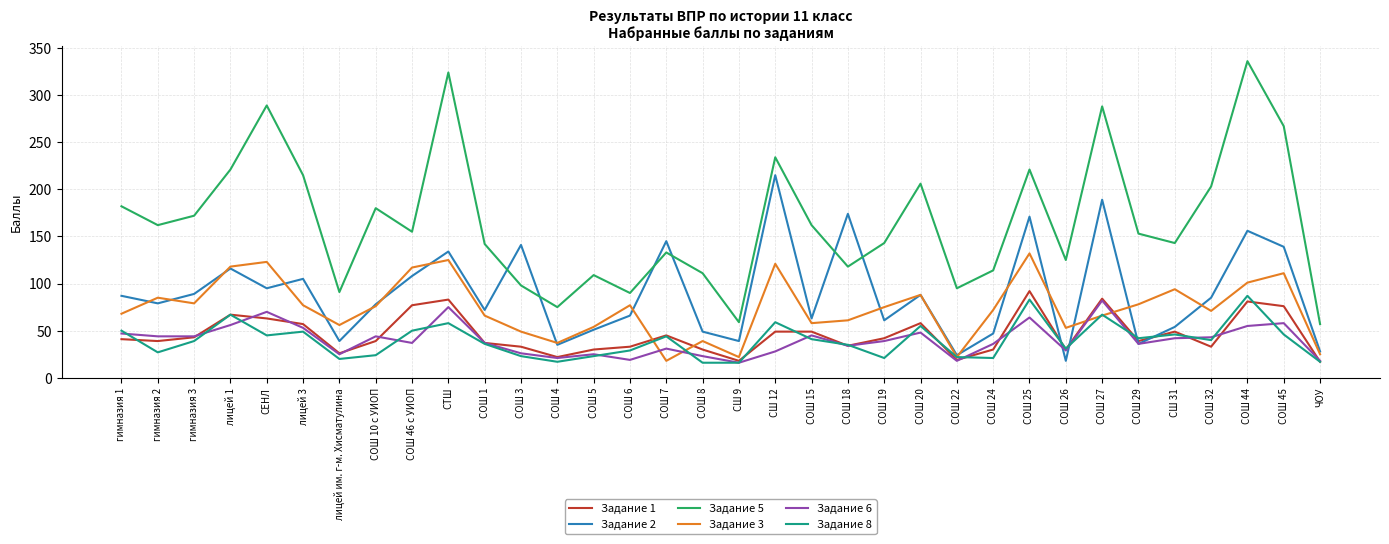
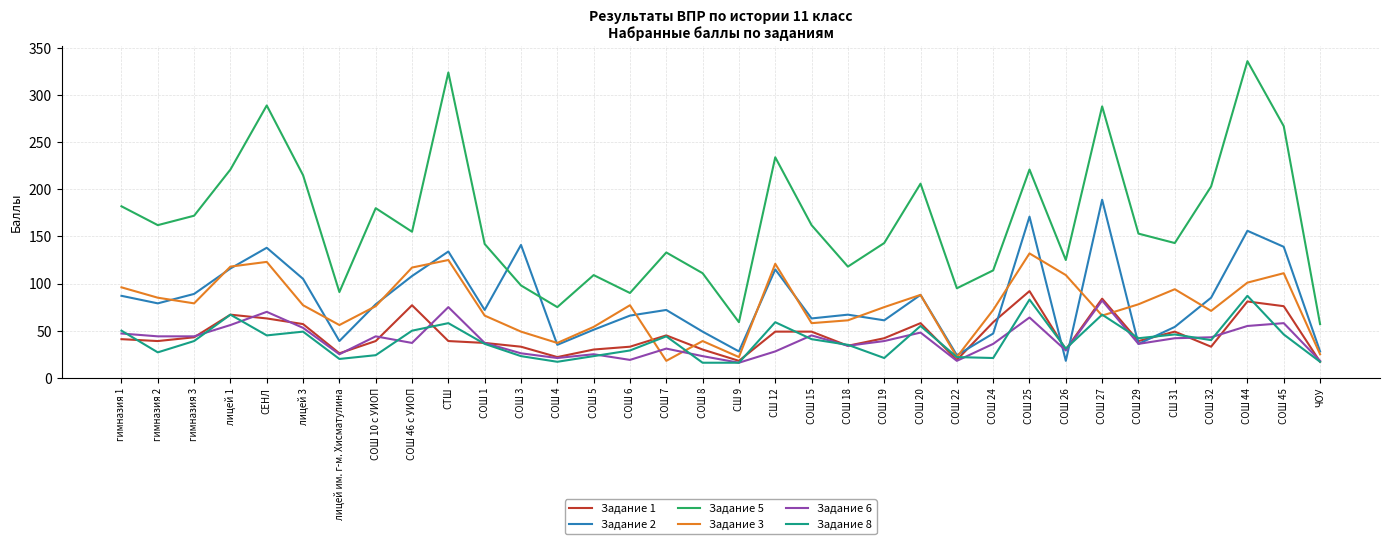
Задание 3, гимназия 1: 70 -> 100
Задание 2, СЕНЛ: 100 -> 140
Задание 1, СТШ: 80 -> 40
Задание 2, СОШ 7: 150 -> 70
Задание 2, СШ 9: 40 -> 30
Задание 2, СШ 12: 220 -> 120
Задание 2, СОШ 18: 170 -> 70
Задание 1, СОШ 24: 30 -> 60
Задание 3, СОШ 26: 50 -> 110
